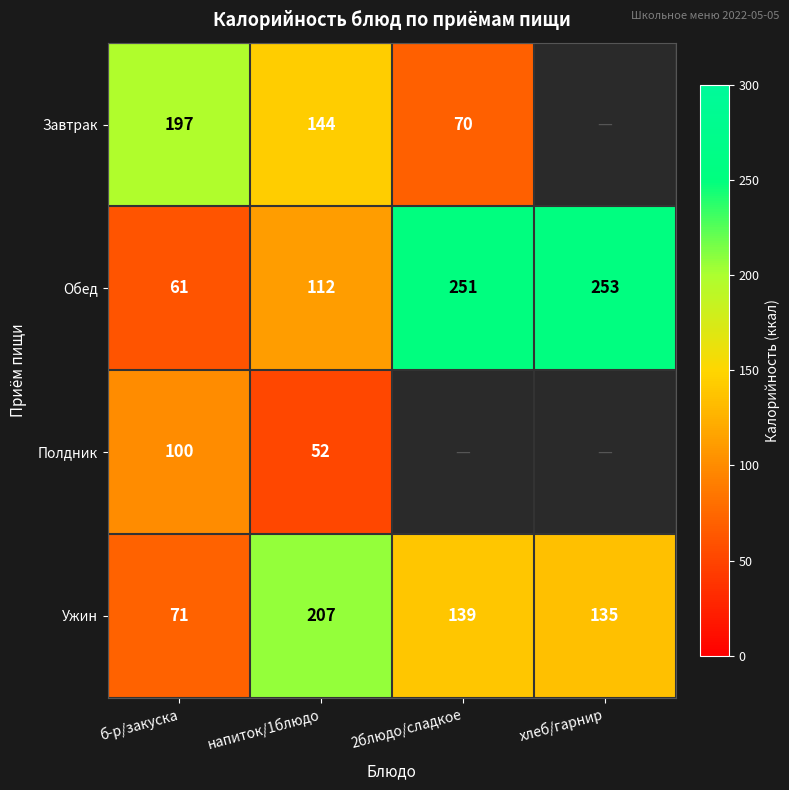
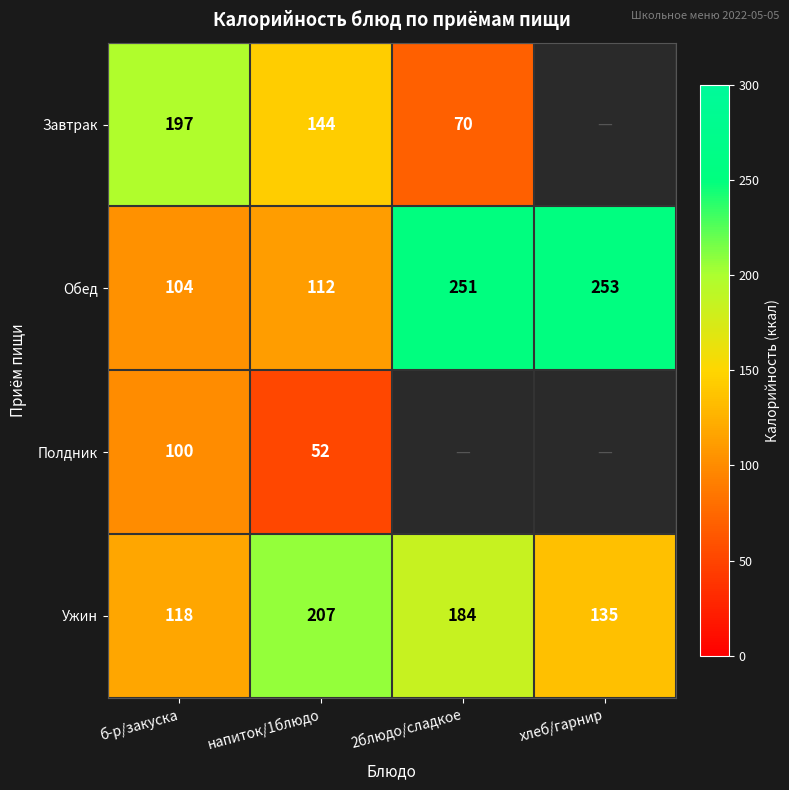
Обед, б-р/закуска: 61 -> 104
Ужин, б-р/закуска: 71 -> 118
Ужин, 2блюдо/сладкое: 139 -> 184
